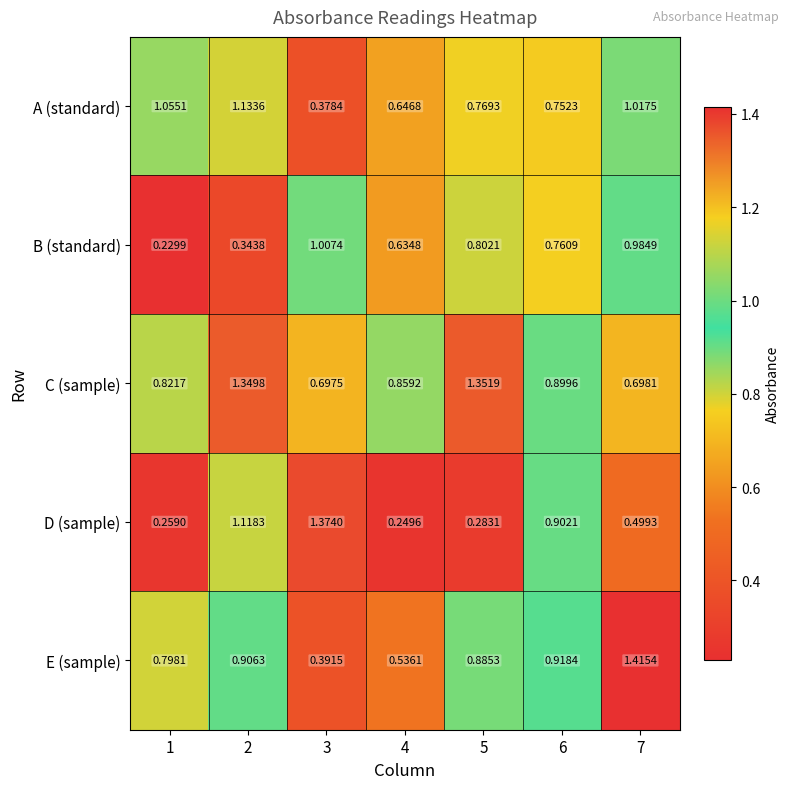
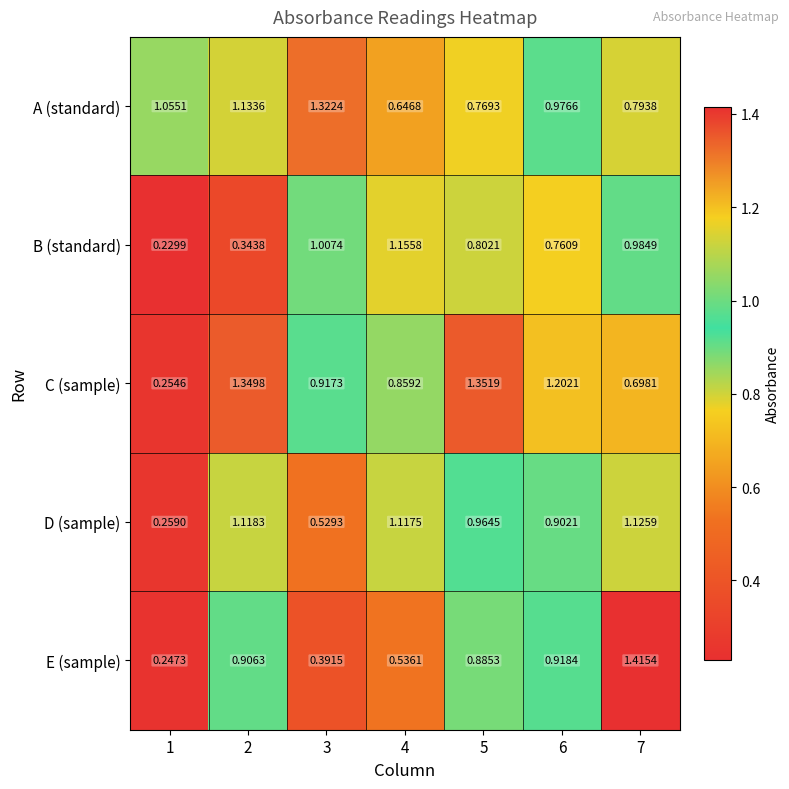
A (standard), 3: 0.3784 -> 1.3224
A (standard), 6: 0.7523 -> 0.9766
A (standard), 7: 1.0175 -> 0.7938
B (standard), 4: 0.6348 -> 1.1558
C (sample), 1: 0.8217 -> 0.2546
C (sample), 3: 0.6975 -> 0.9173
C (sample), 6: 0.8996 -> 1.2021
D (sample), 3: 1.3740 -> 0.5293
D (sample), 4: 0.2496 -> 1.1175
D (sample), 5: 0.2831 -> 0.9645
D (sample), 7: 0.4993 -> 1.1259
E (sample), 1: 0.7981 -> 0.2473
